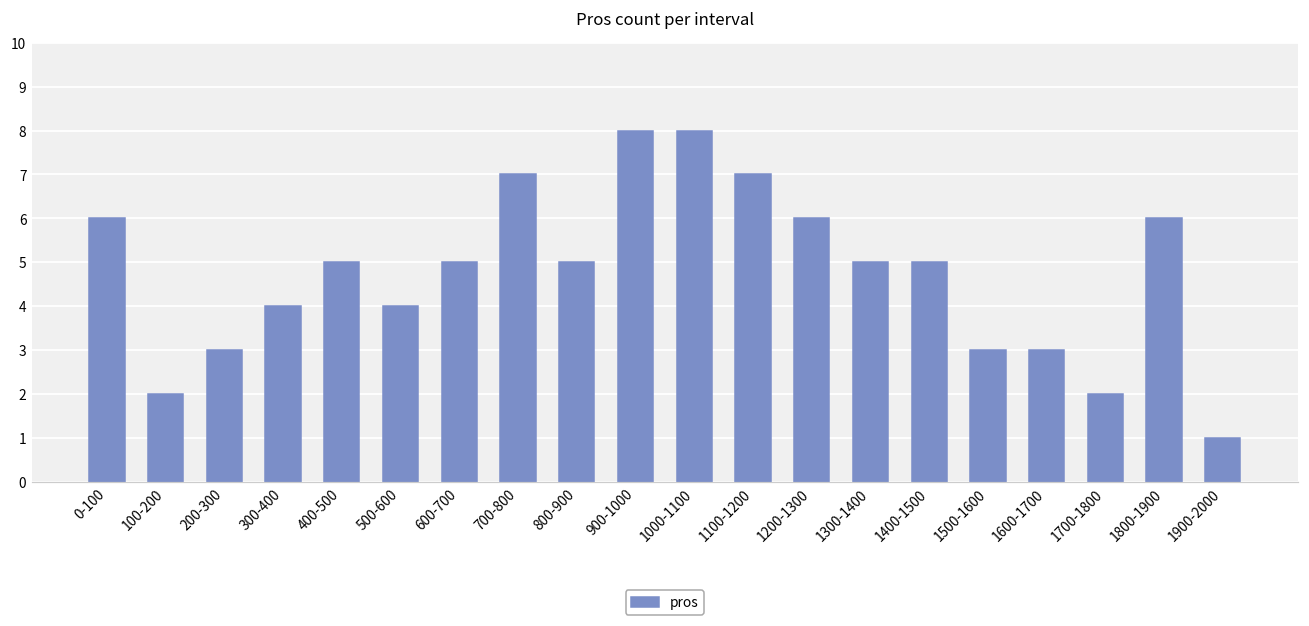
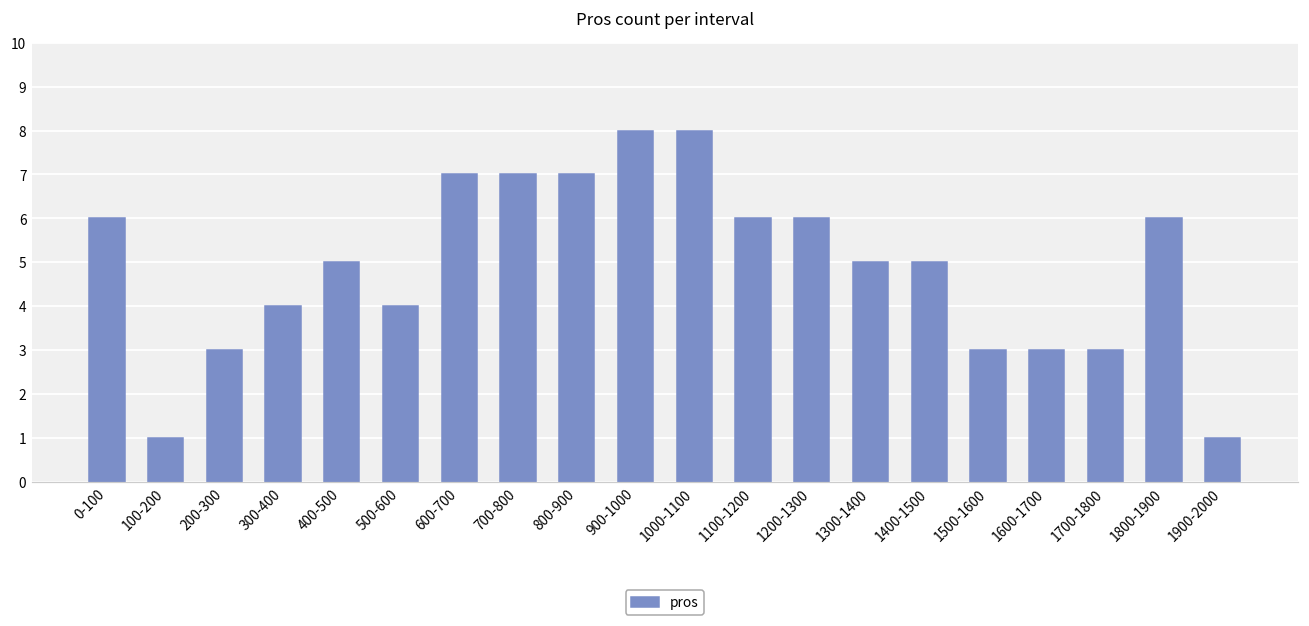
100-200: 2 -> 1
600-700: 5 -> 7
800-900: 5 -> 7
1100-1200: 7 -> 6
1700-1800: 2 -> 3
